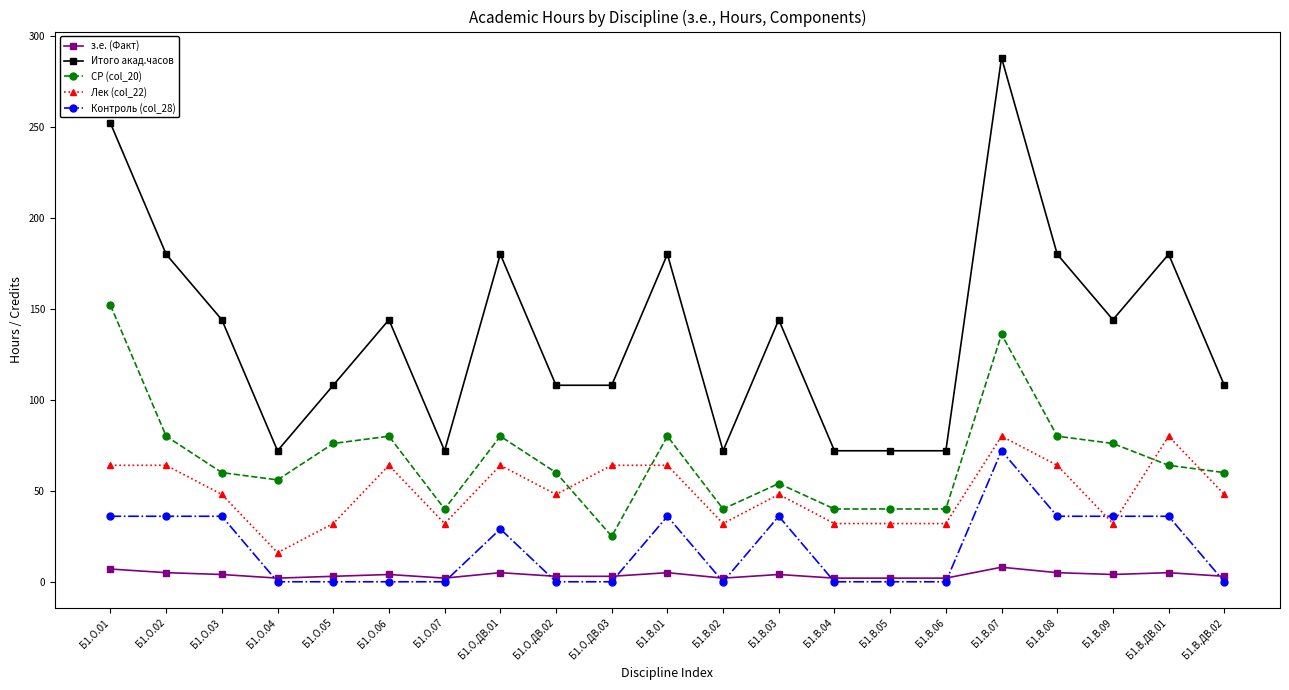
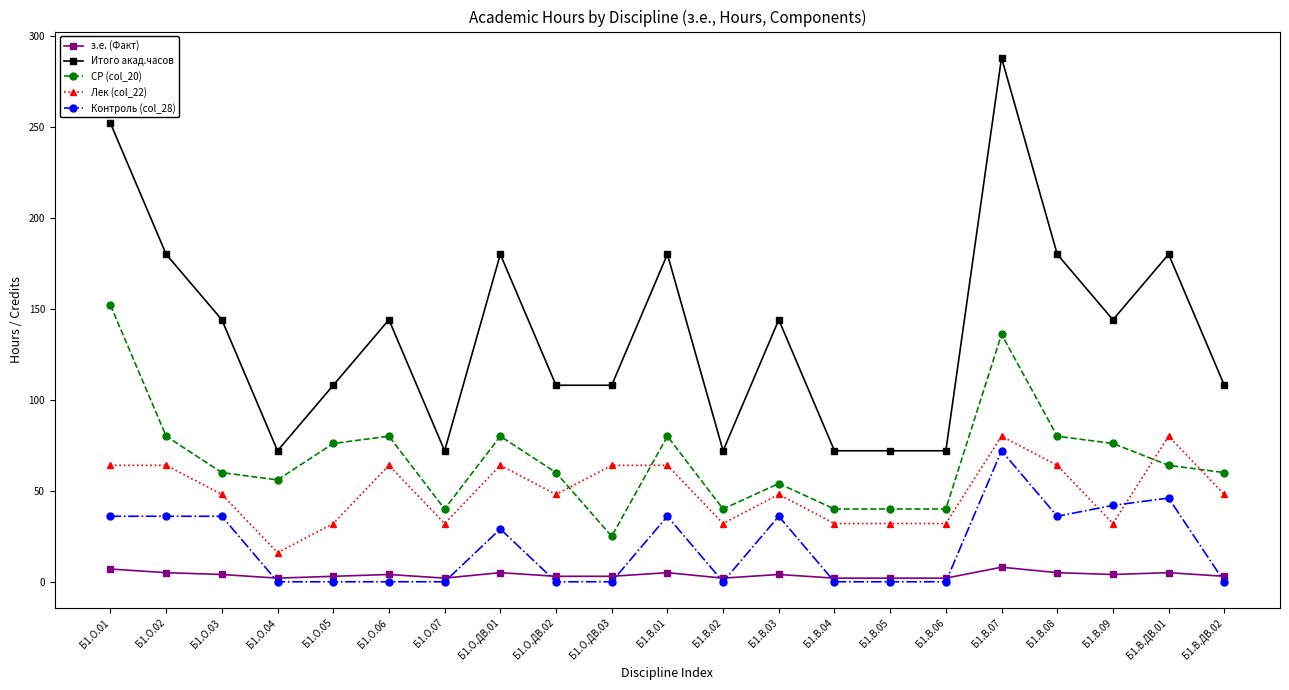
Контроль (col_28), Б1.В.09: 36 -> 42
Контроль (col_28), Б1.В.ДВ.01: 36 -> 46
